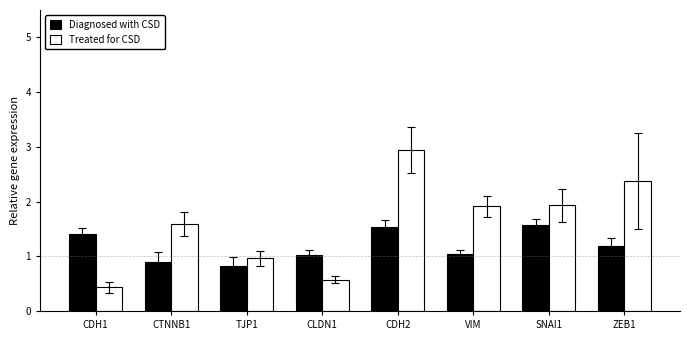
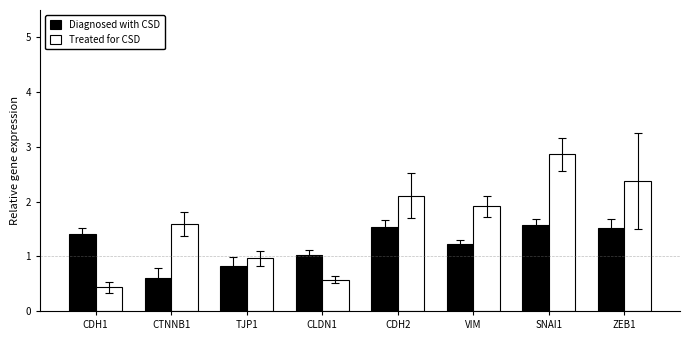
Diagnosed with CSD, CTNNB1: 0.9 -> 0.6
Treated for CSD, CDH2: 2.9 -> 2.1
Diagnosed with CSD, VIM: 1.0 -> 1.2
Treated for CSD, SNAI1: 1.9 -> 2.9
Diagnosed with CSD, ZEB1: 1.2 -> 1.5
